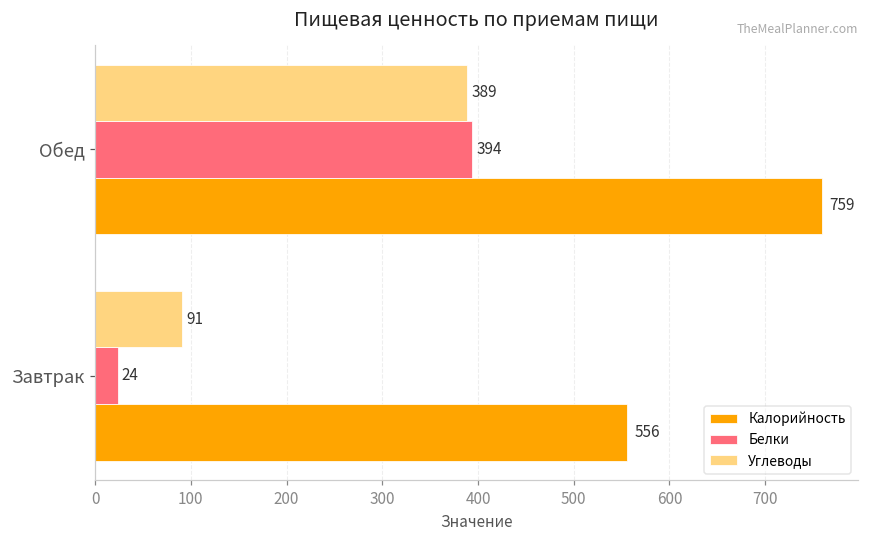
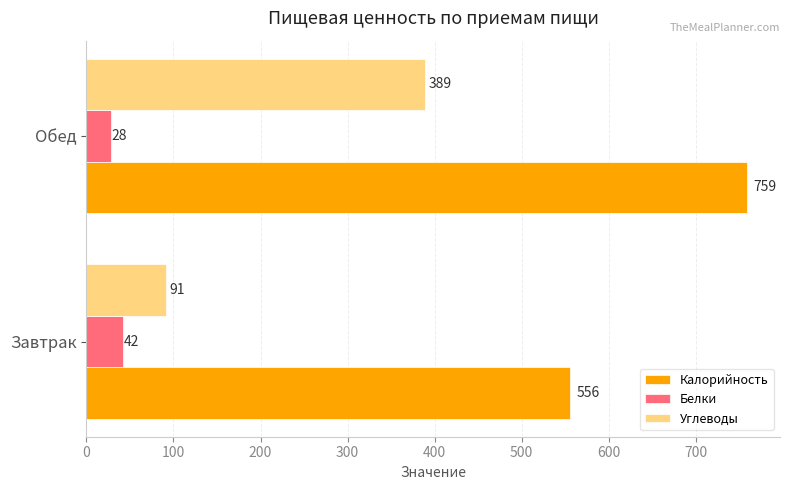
Белки, Обед: 394 -> 28
Белки, Завтрак: 24 -> 42
